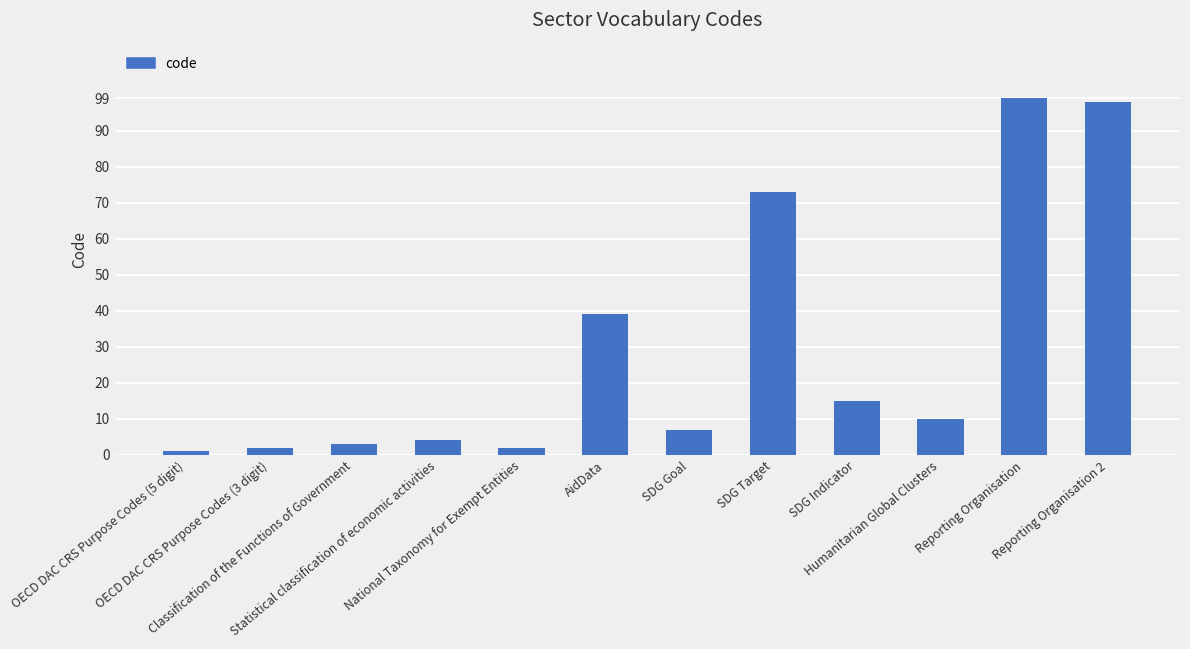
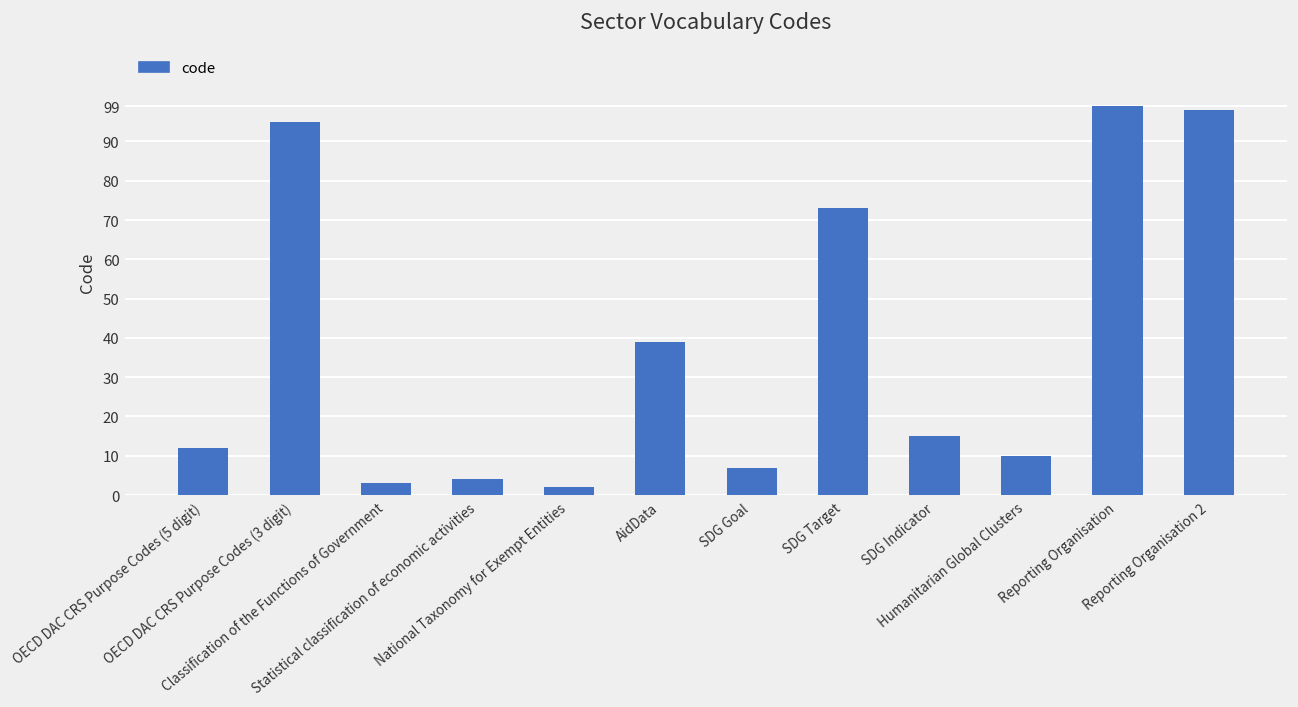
OECD DAC CRS Purpose Codes (5 digit): 1 -> 12
OECD DAC CRS Purpose Codes (3 digit): 2 -> 95
